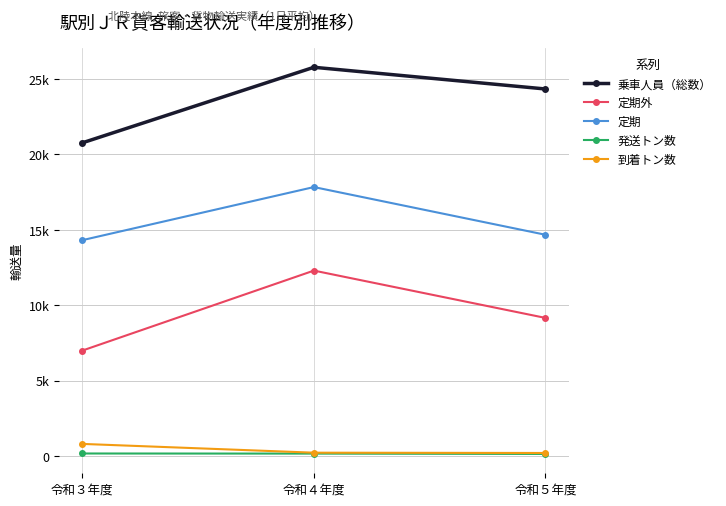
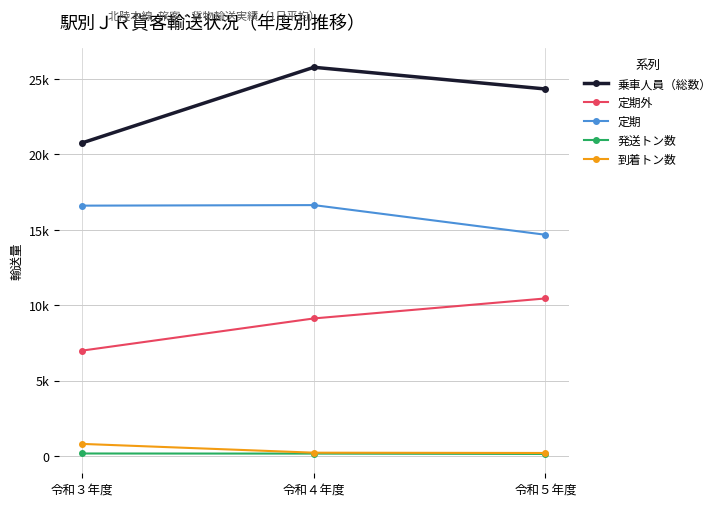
定期, 令和３年度: 14300 -> 16600
定期外, 令和４年度: 12300 -> 9100
定期, 令和４年度: 17800 -> 16600
定期外, 令和５年度: 9200 -> 10500
